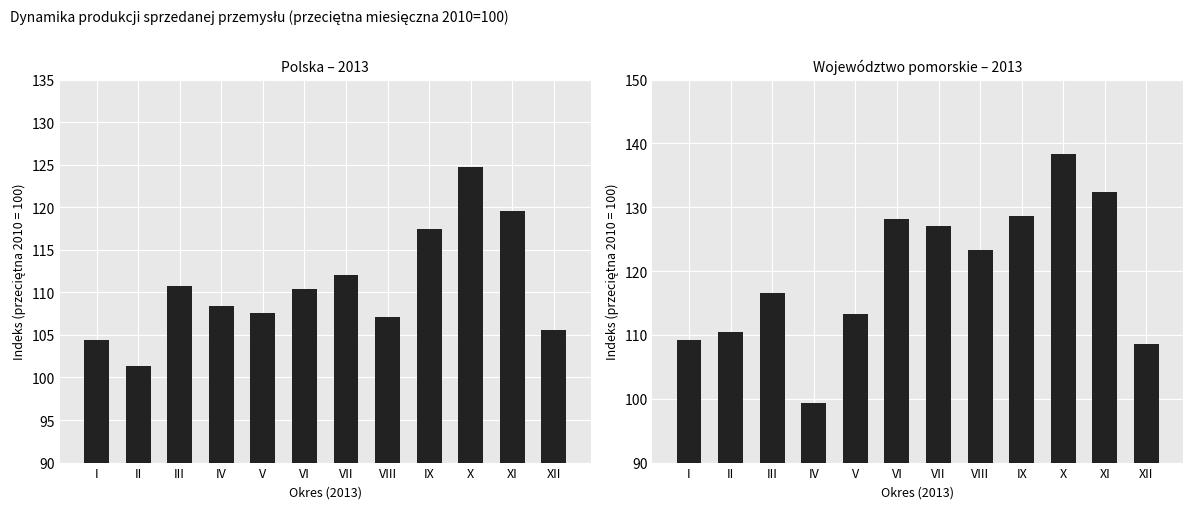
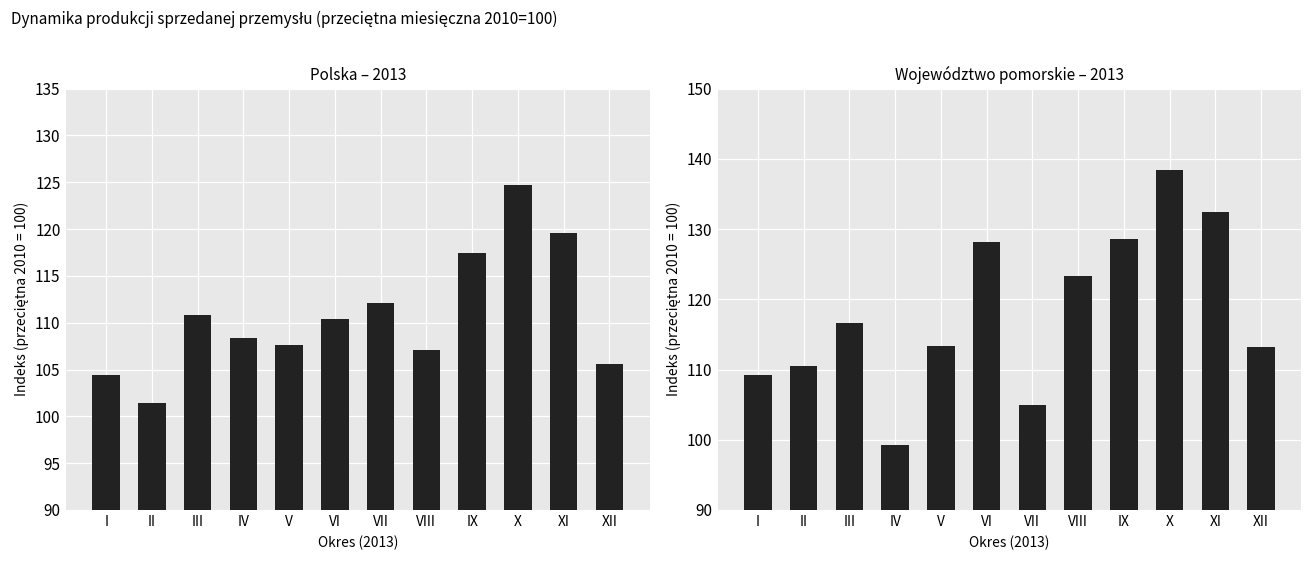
Województwo pomorskie – 2013, VII: 127 -> 105
Województwo pomorskie – 2013, XII: 109 -> 113
